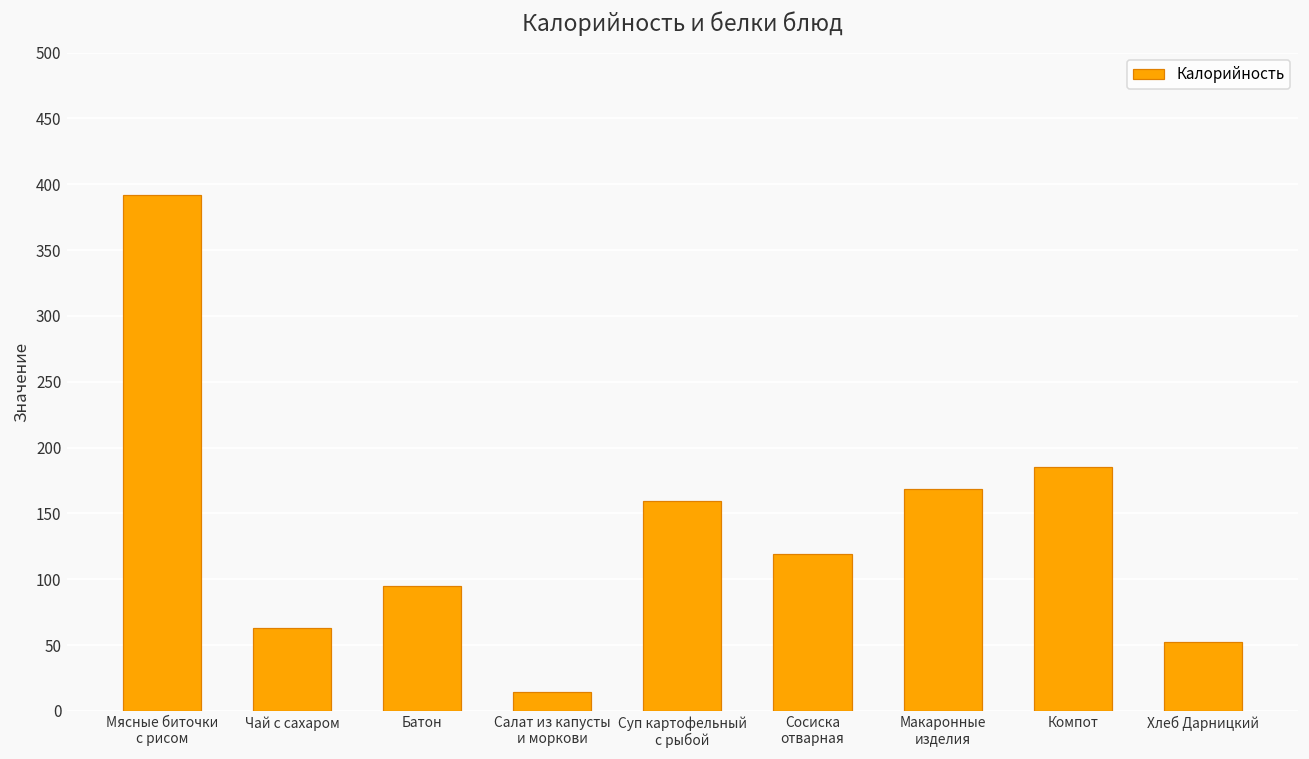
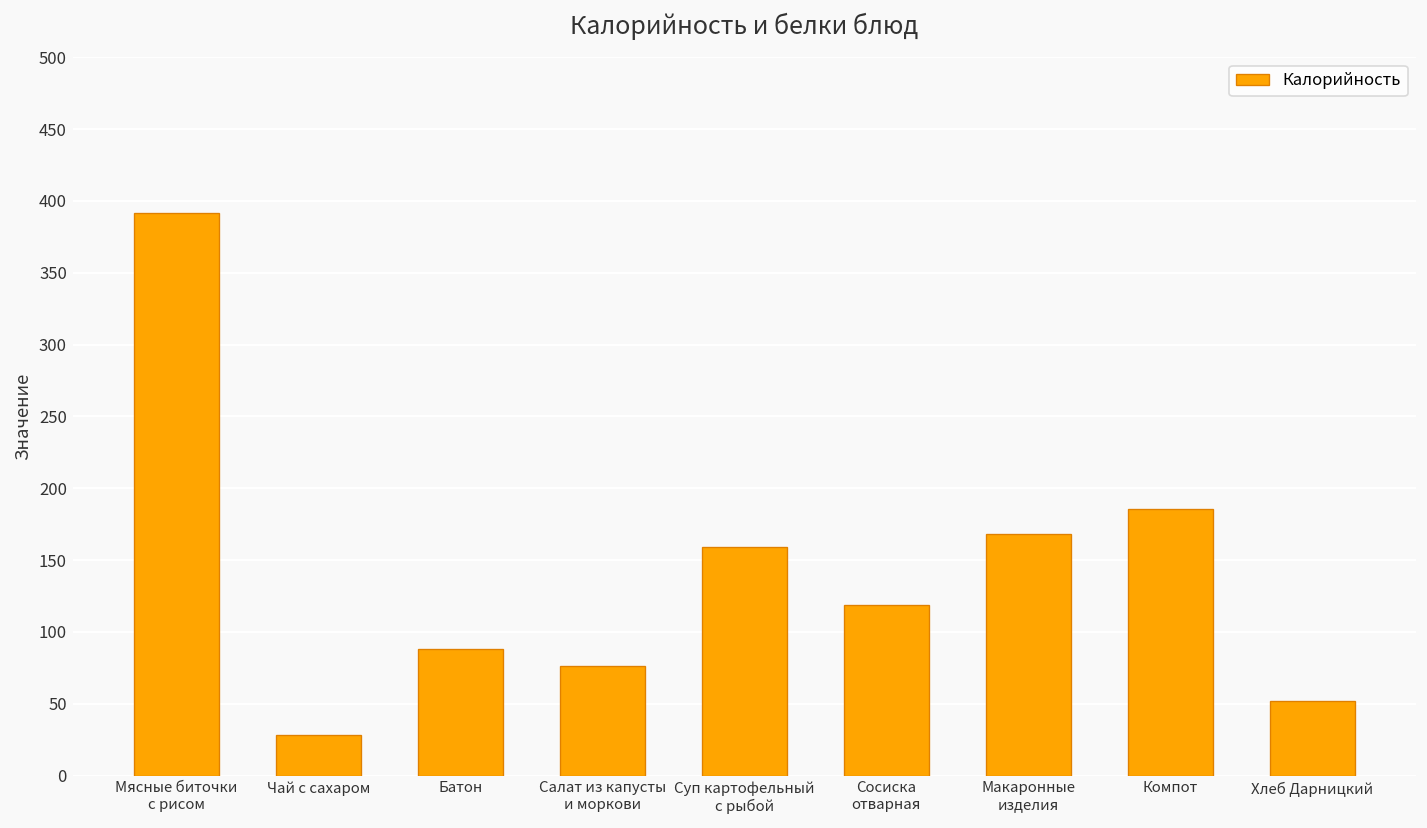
Чай с сахаром: 63 -> 28
Батон: 95 -> 88
Салат из капусты и моркови: 15 -> 76
